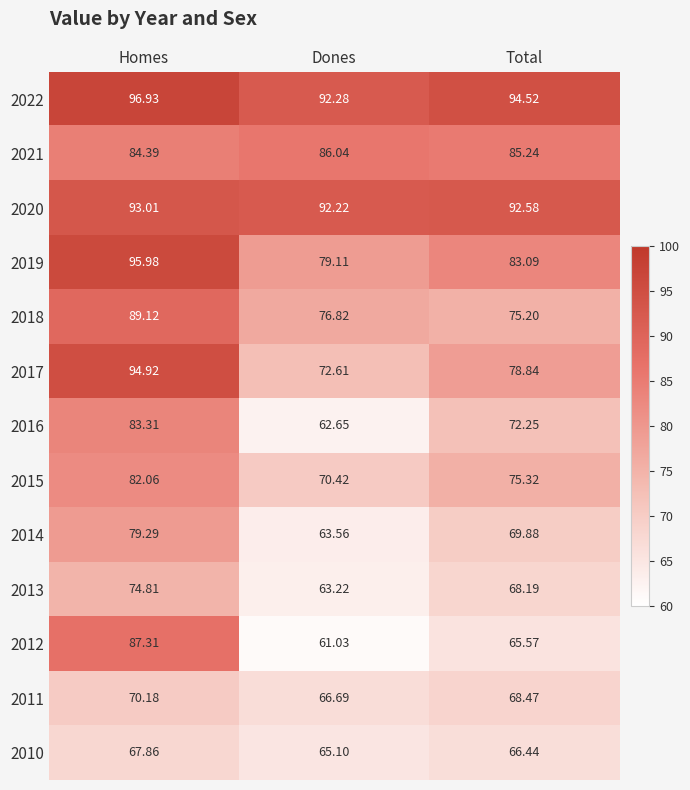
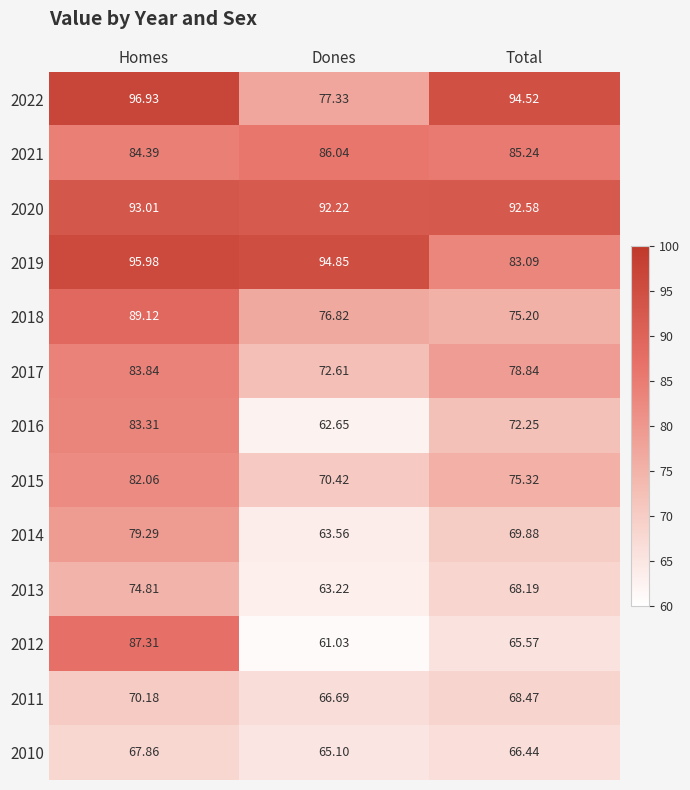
2022, Dones: 92.28 -> 77.33
2019, Dones: 79.11 -> 94.85
2017, Homes: 94.92 -> 83.84
